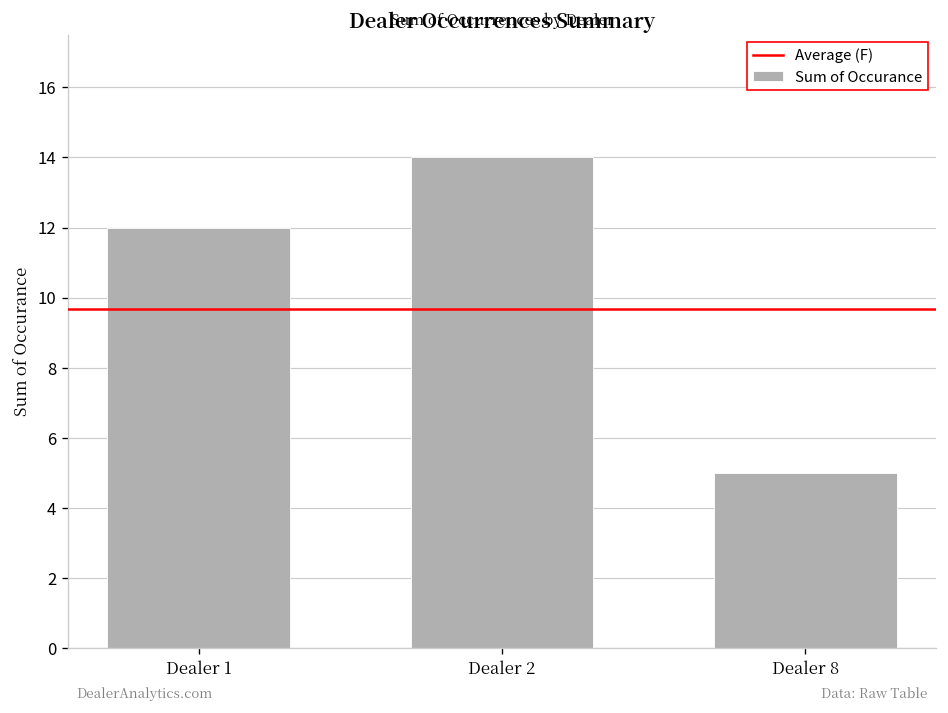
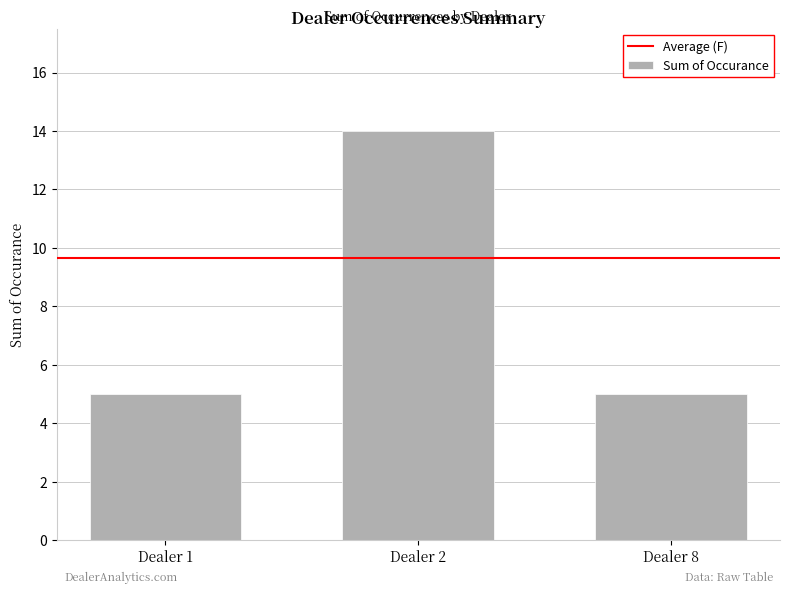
Dealer 1: 12 -> 5
